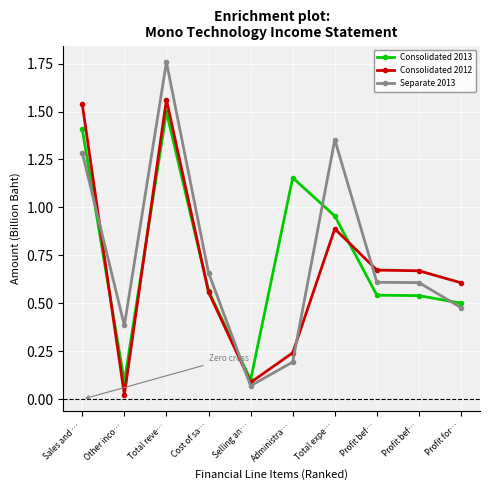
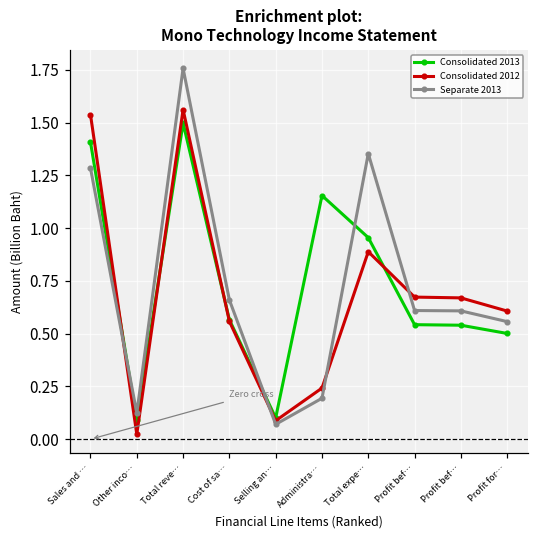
Separate 2013, Other inco…: 0.39 -> 0.12
Separate 2013, Profit for…: 0.48 -> 0.56
